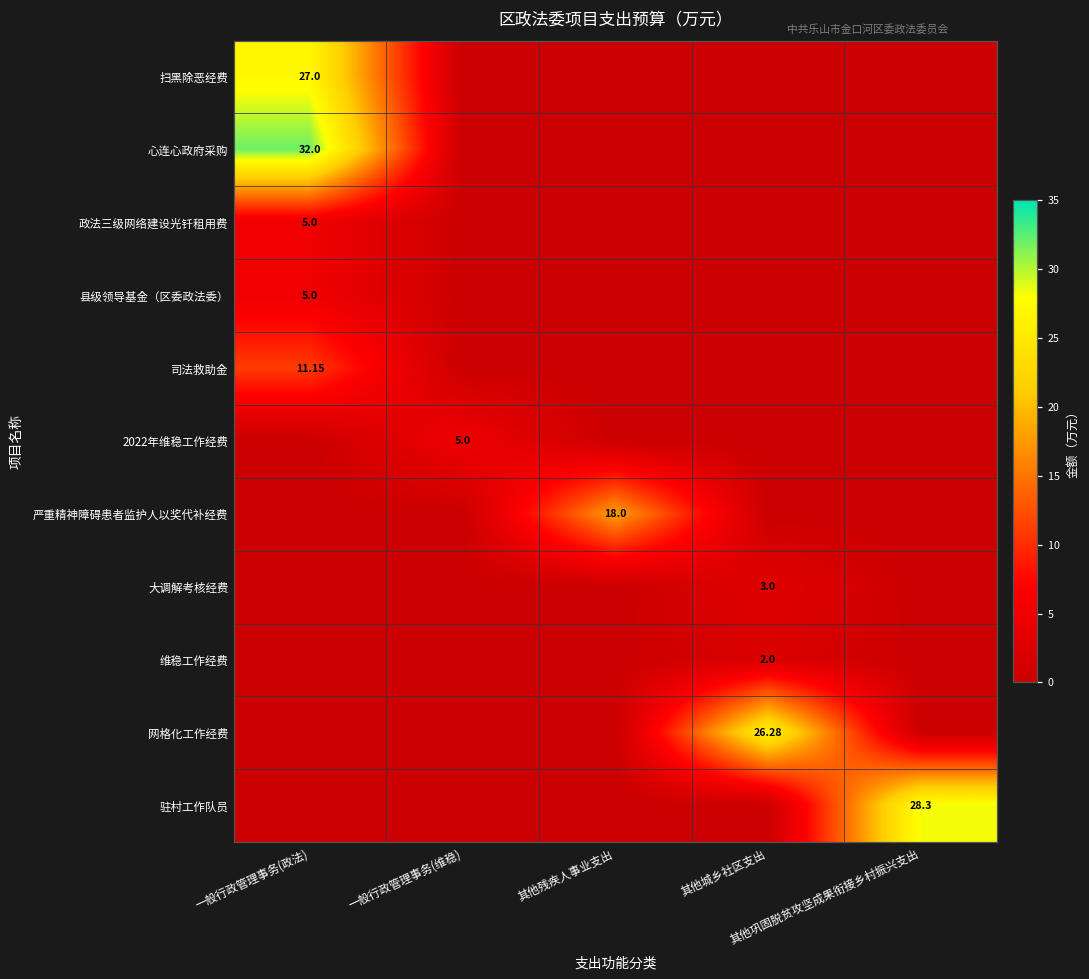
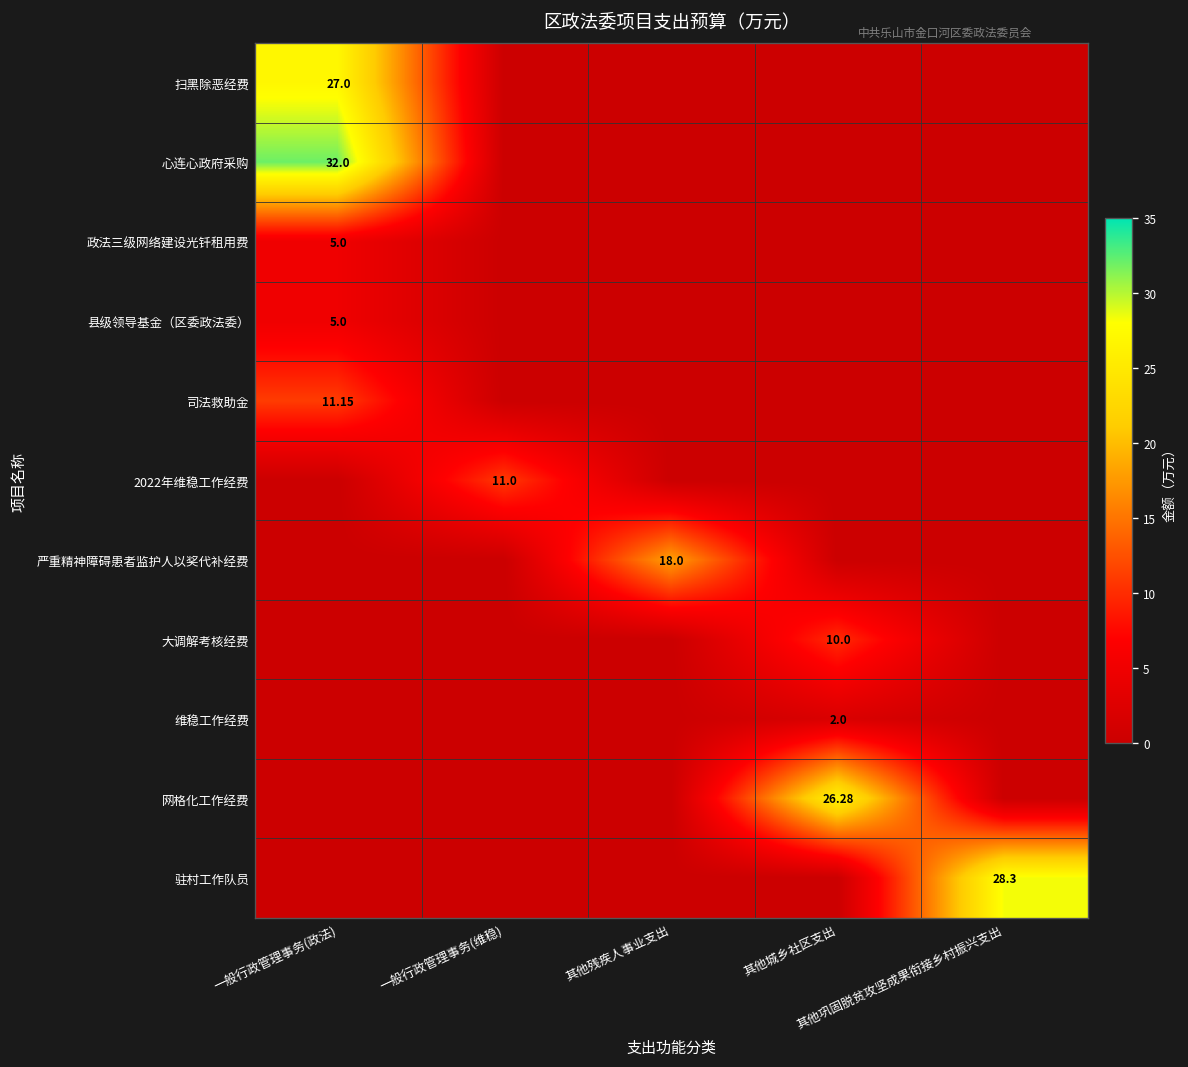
2022年维稳工作经费, 一般行政管理事务(维稳): 5.0 -> 11.0
大调解考核经费, 其他城乡社区支出: 3.0 -> 10.0
